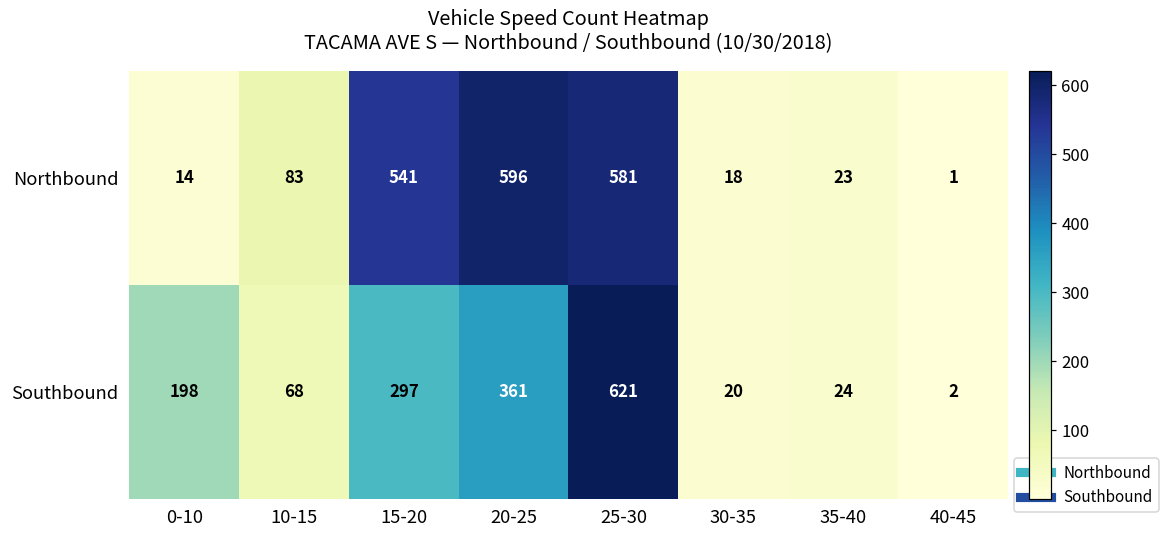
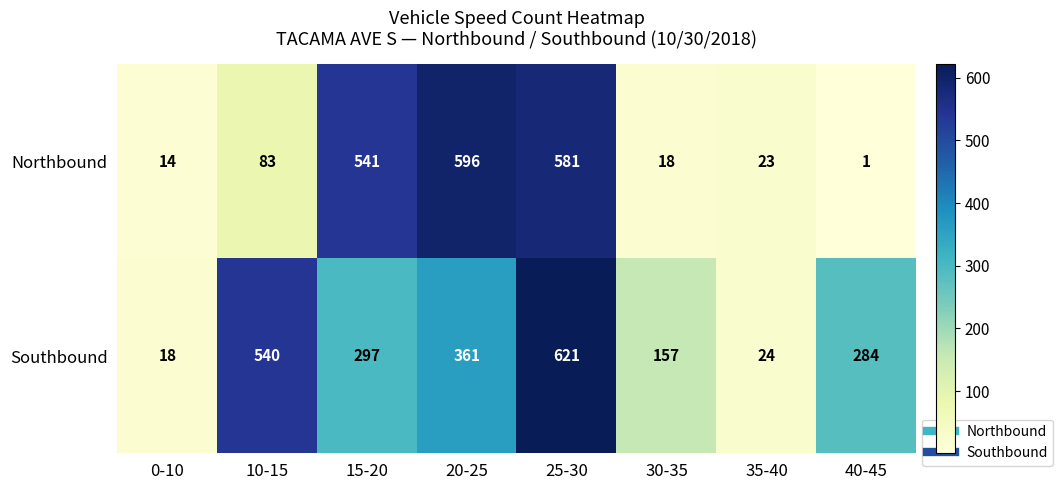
Southbound, 0-10: 198 -> 18
Southbound, 10-15: 68 -> 540
Southbound, 30-35: 20 -> 157
Southbound, 40-45: 2 -> 284
